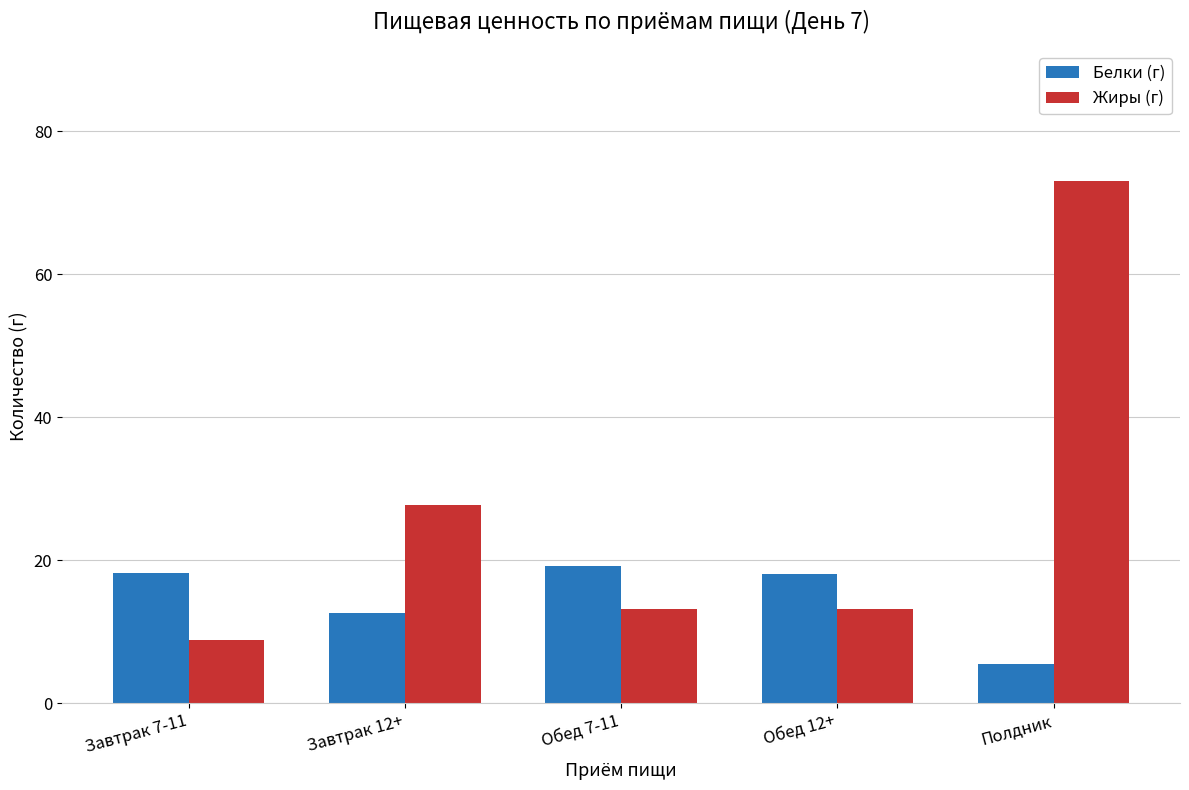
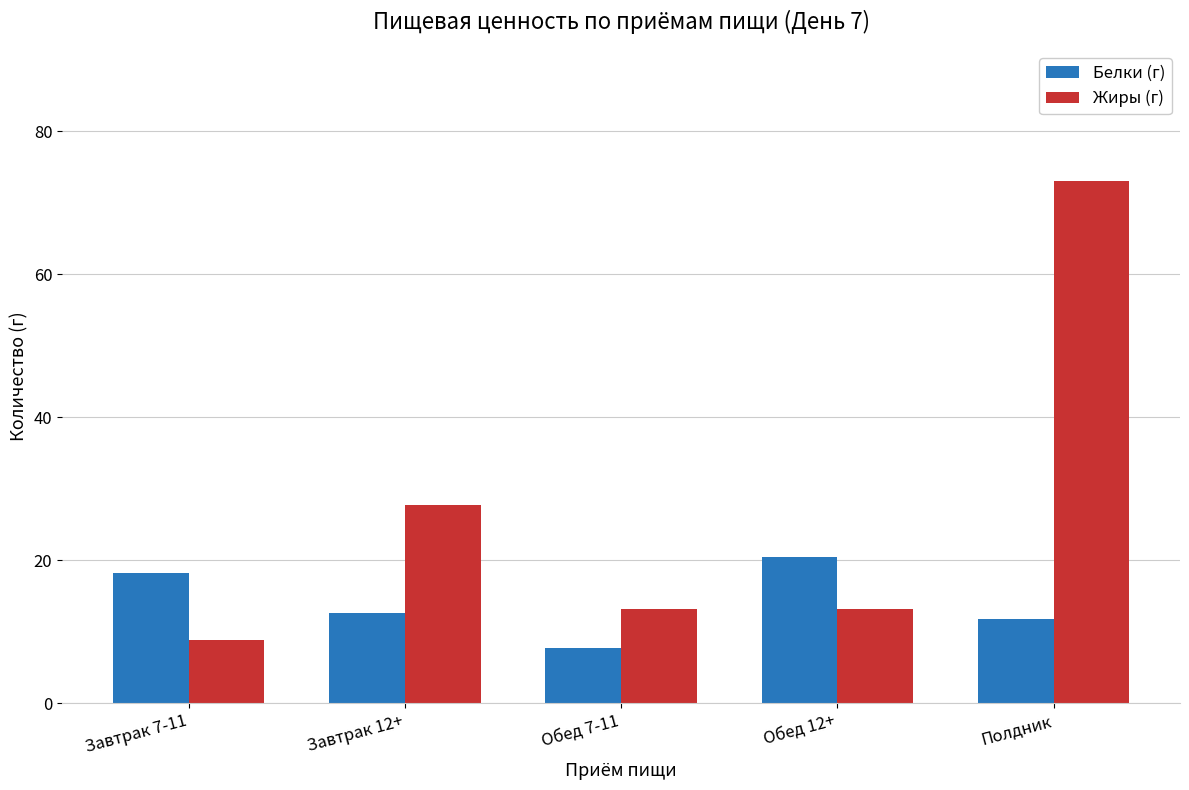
Белки (г), Обед 7-11: 19 -> 8
Белки (г), Обед 12+: 18 -> 21
Белки (г), Полдник: 6 -> 12
